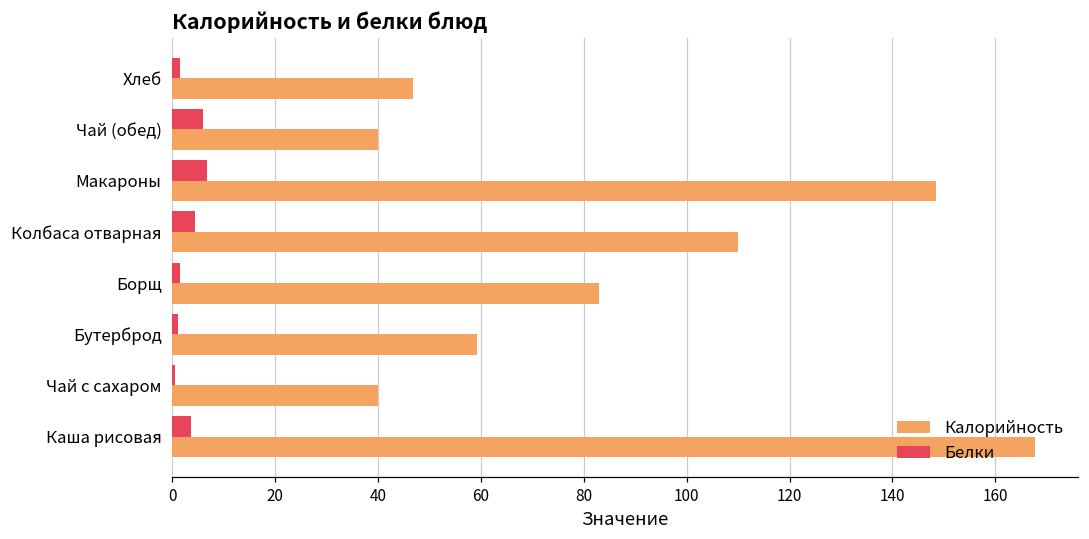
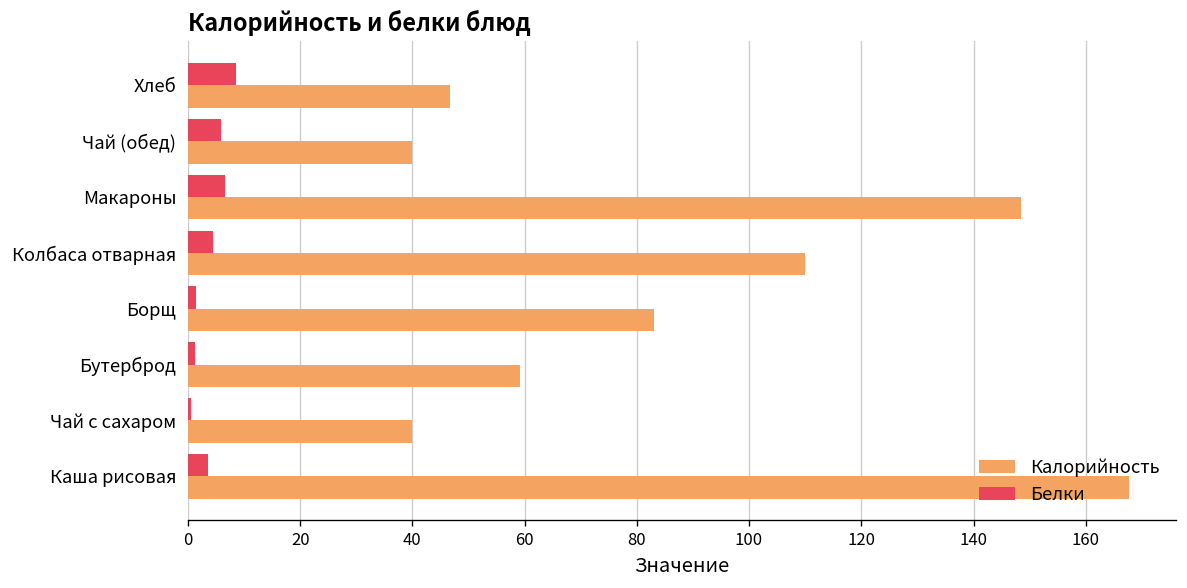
Белки, Хлеб: 2 -> 9
